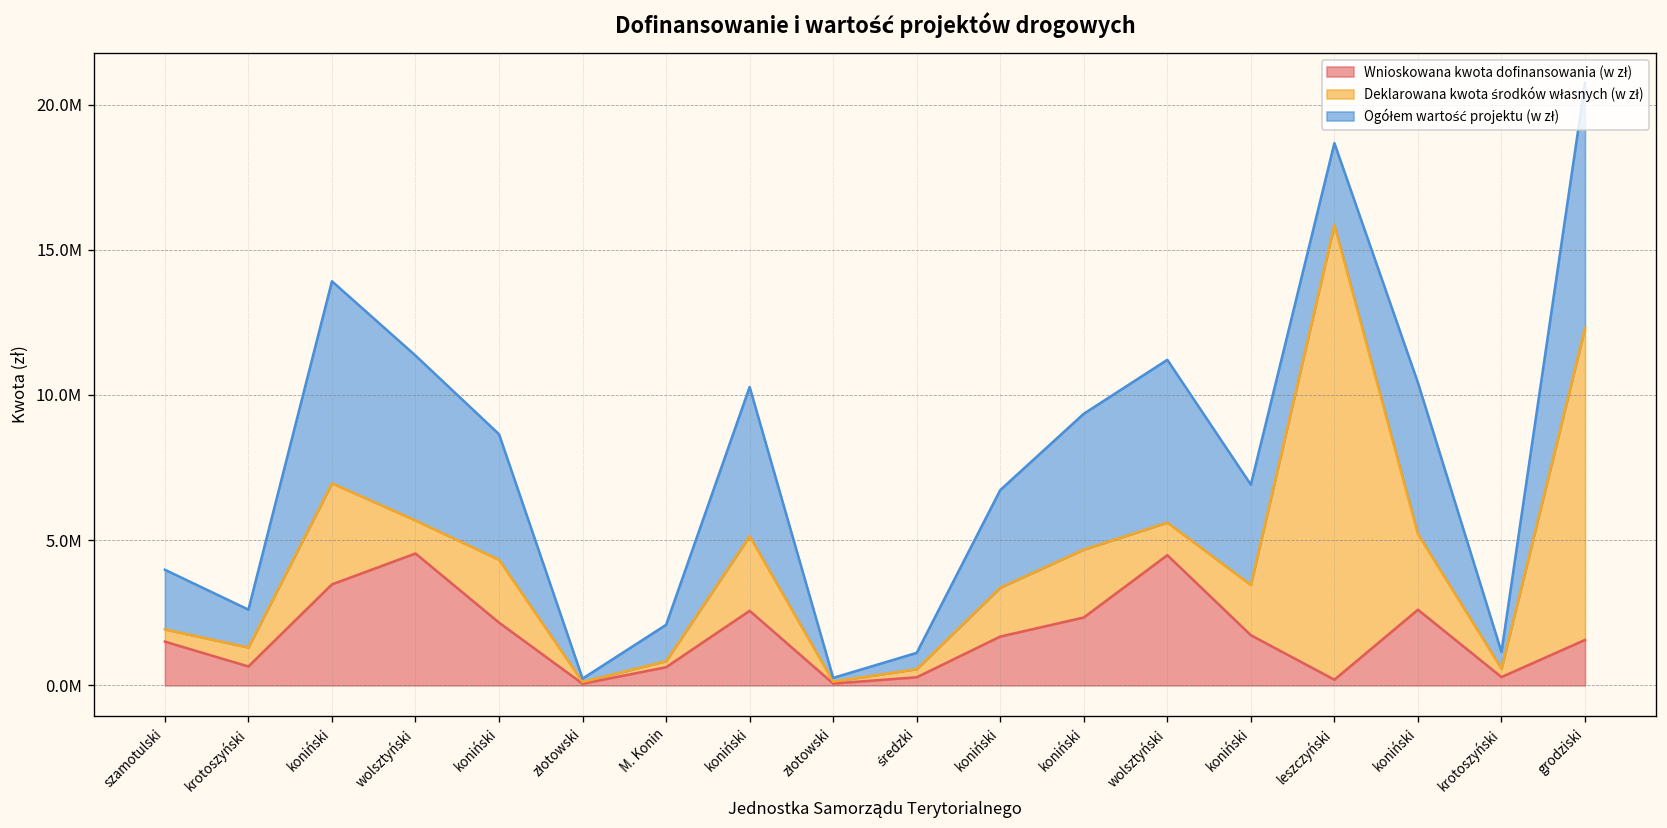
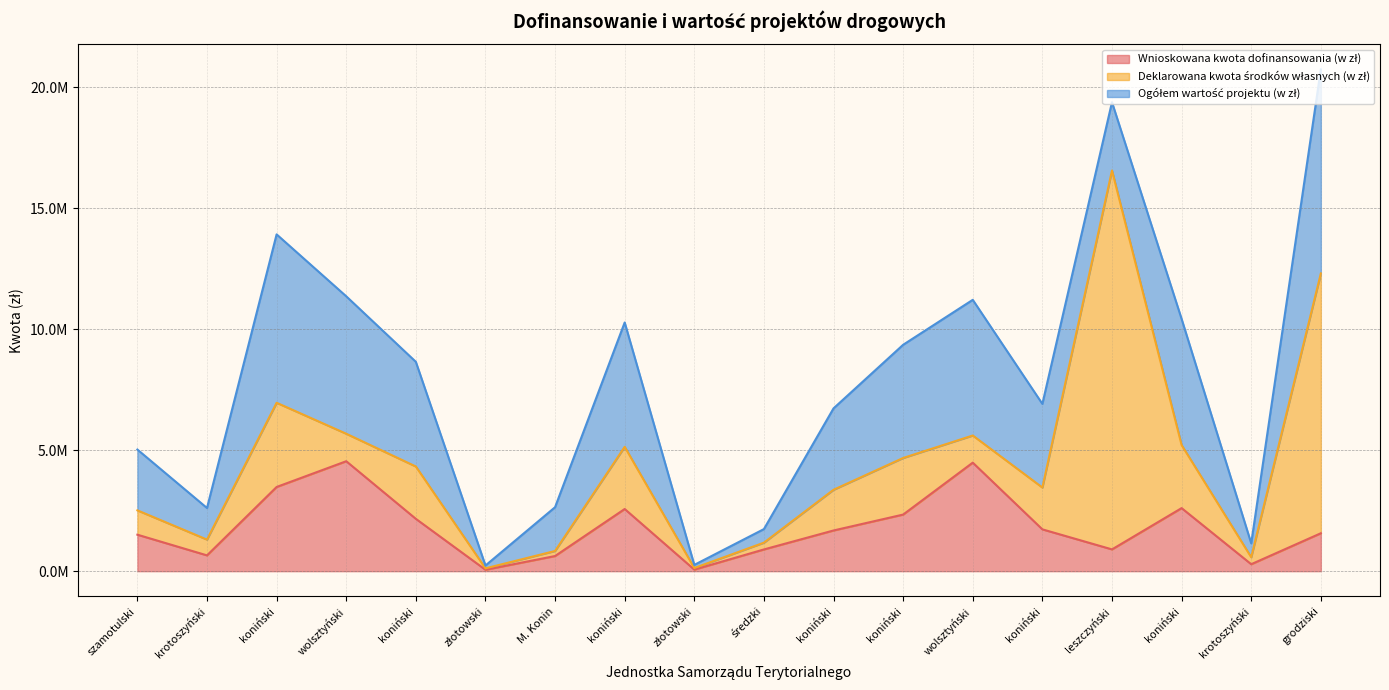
Deklarowana kwota środków własnych (w zł), szamotulski: 400000 -> 1000000
Ogółem wartość projektu (w zł), szamotulski: 2100000 -> 2500000
Ogółem wartość projektu (w zł), M. Konin: 1300000 -> 1800000
Wnioskowana kwota dofinansowania (w zł), średzki: 300000 -> 900000
Wnioskowana kwota dofinansowania (w zł), leszczyński: 200000 -> 900000
